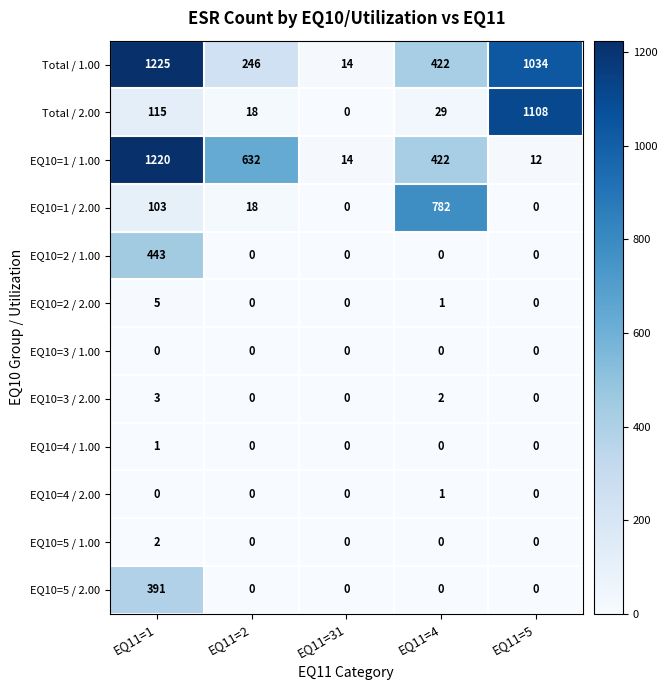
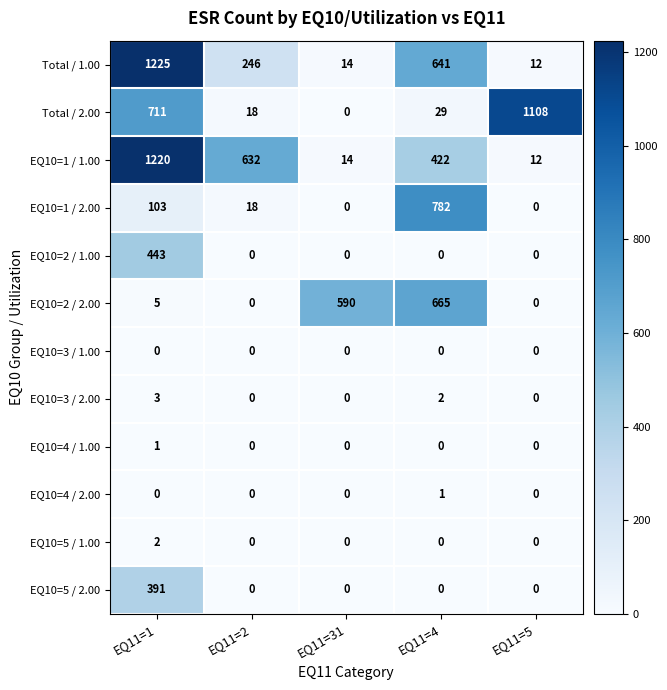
Total / 1.00, EQ11=4: 422 -> 641
Total / 1.00, EQ11=5: 1034 -> 12
Total / 2.00, EQ11=1: 115 -> 711
EQ10=2 / 2.00, EQ11=31: 0 -> 590
EQ10=2 / 2.00, EQ11=4: 1 -> 665
